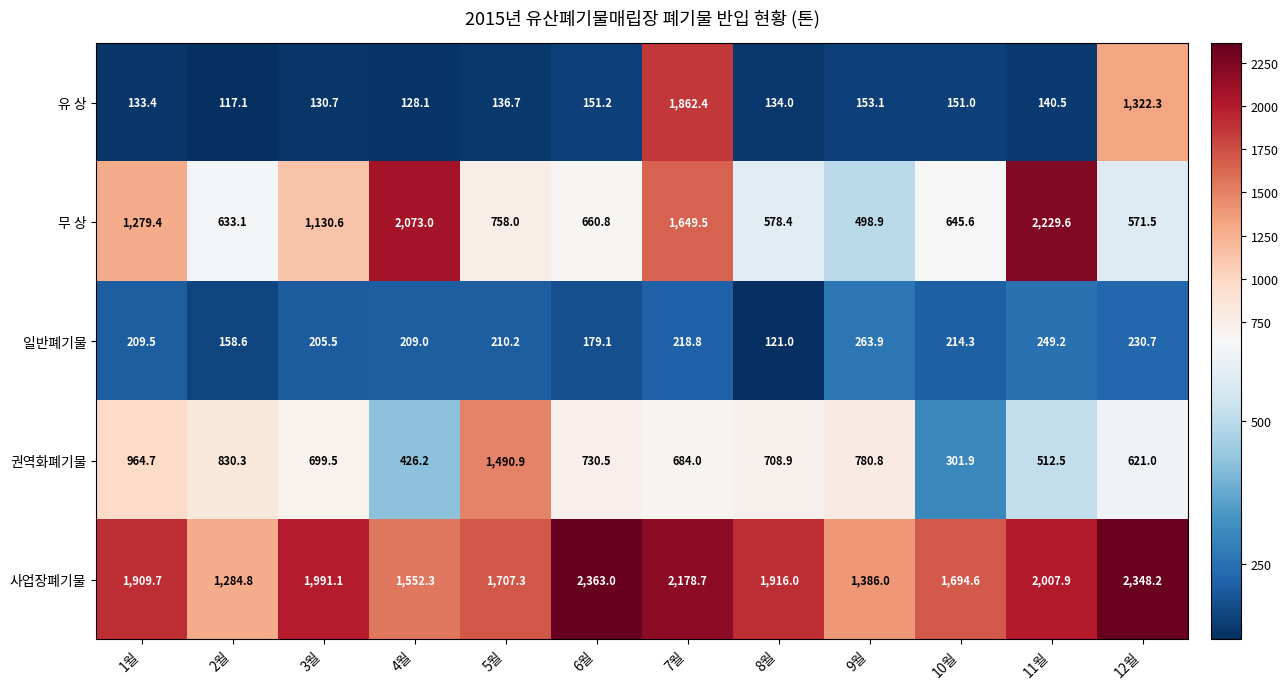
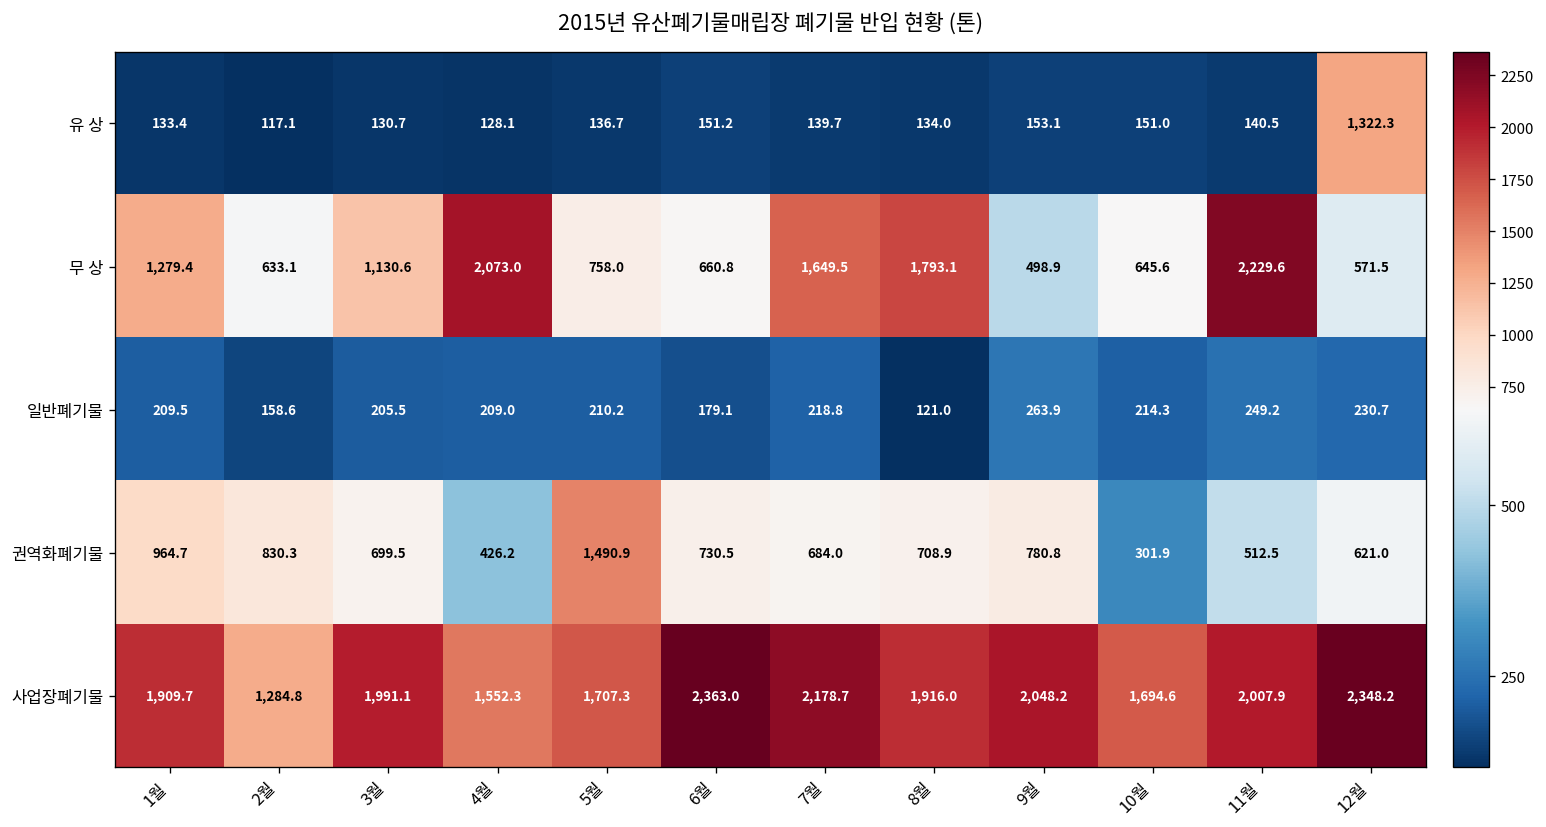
유 상, 7월: 1,862.4 -> 139.7
무 상, 8월: 578.4 -> 1,793.1
사업장폐기물, 9월: 1,386.0 -> 2,048.2
